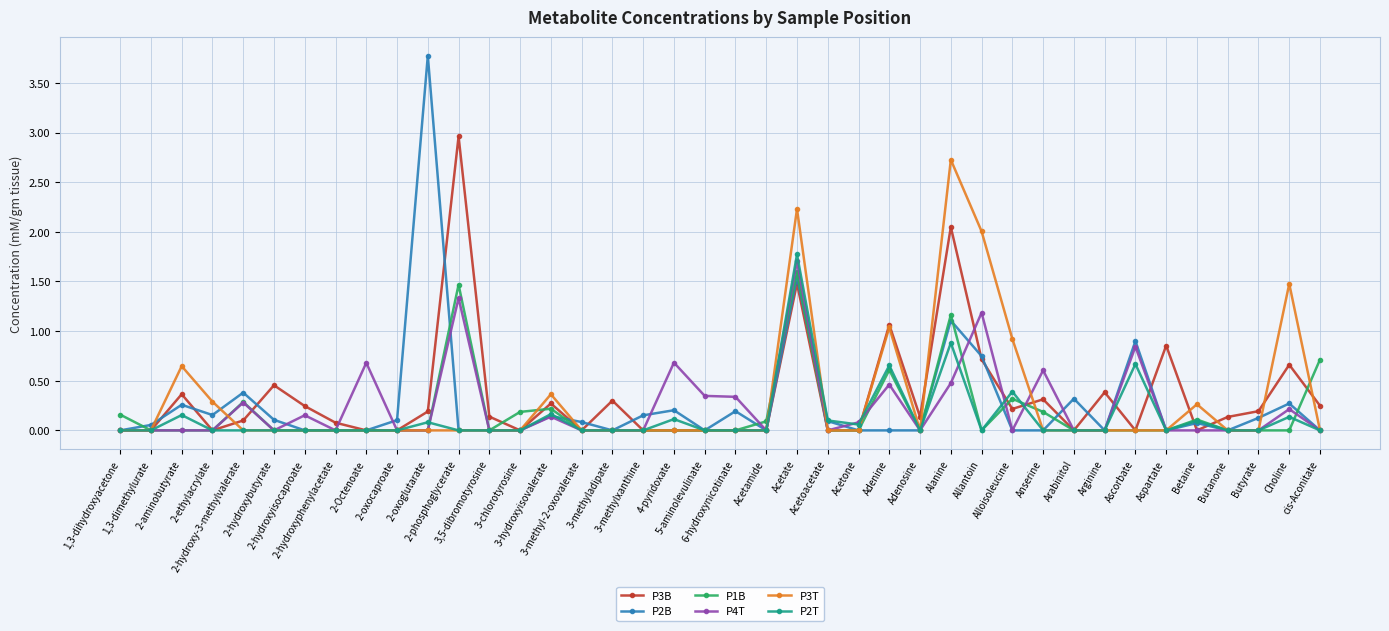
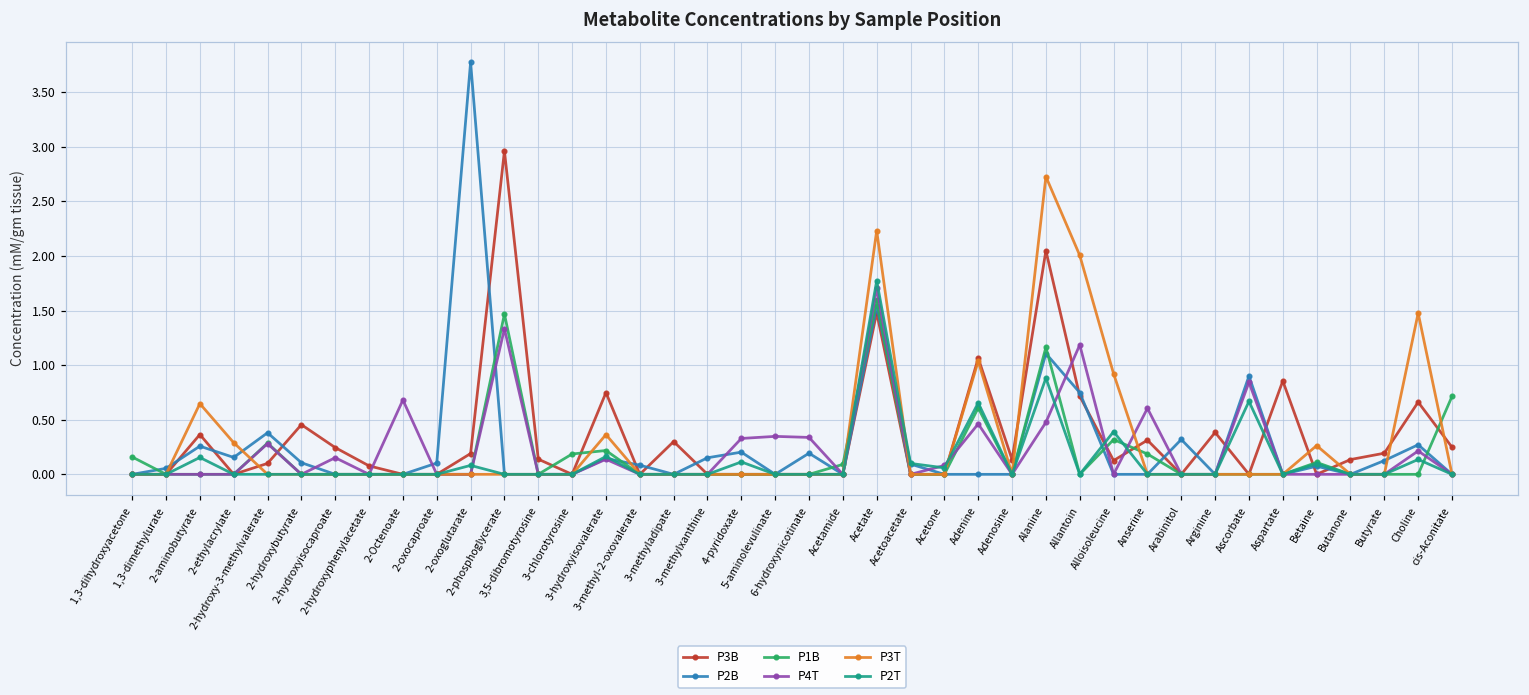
P3B, 3-hydroxyisovalerate: 0.3 -> 0.7
P4T, 4-pyridoxate: 0.7 -> 0.3
P3B, Alloisoleucine: 0.2 -> 0.1
